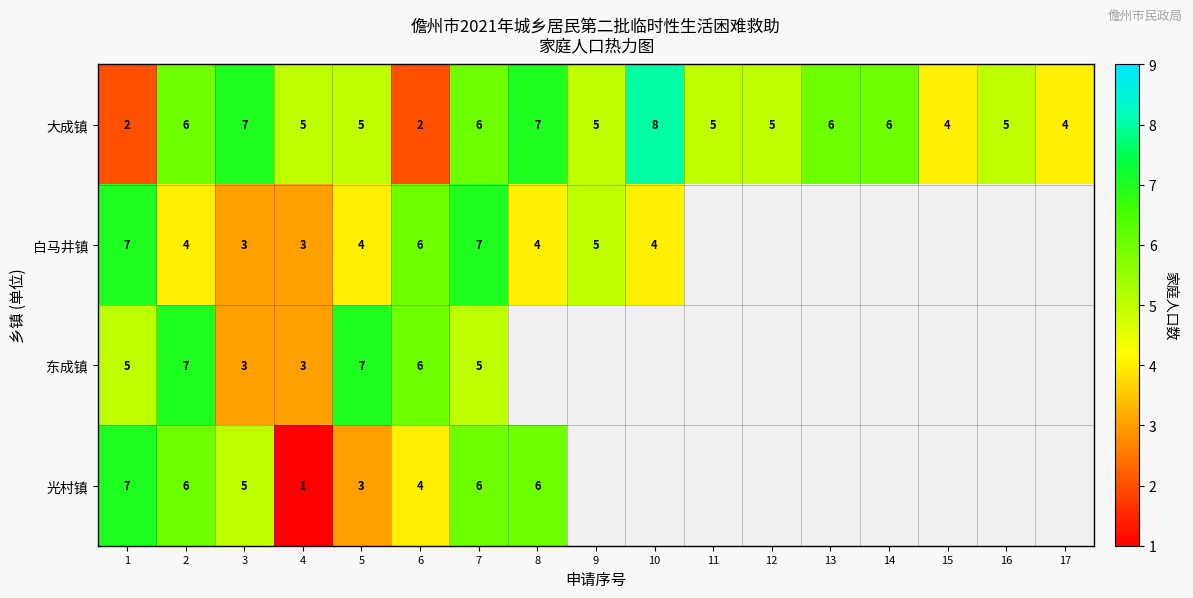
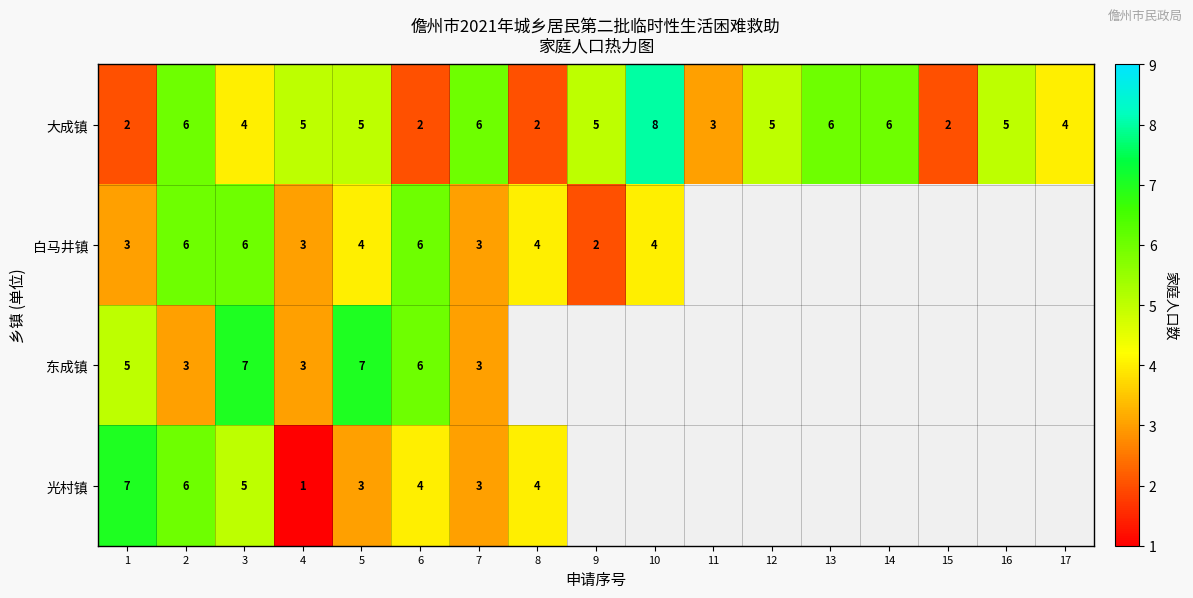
大成镇, 3: 7 -> 4
大成镇, 8: 7 -> 2
大成镇, 11: 5 -> 3
大成镇, 15: 4 -> 2
白马井镇, 1: 7 -> 3
白马井镇, 2: 4 -> 6
白马井镇, 3: 3 -> 6
白马井镇, 7: 7 -> 3
白马井镇, 9: 5 -> 2
东成镇, 2: 7 -> 3
东成镇, 3: 3 -> 7
东成镇, 7: 5 -> 3
光村镇, 7: 6 -> 3
光村镇, 8: 6 -> 4
